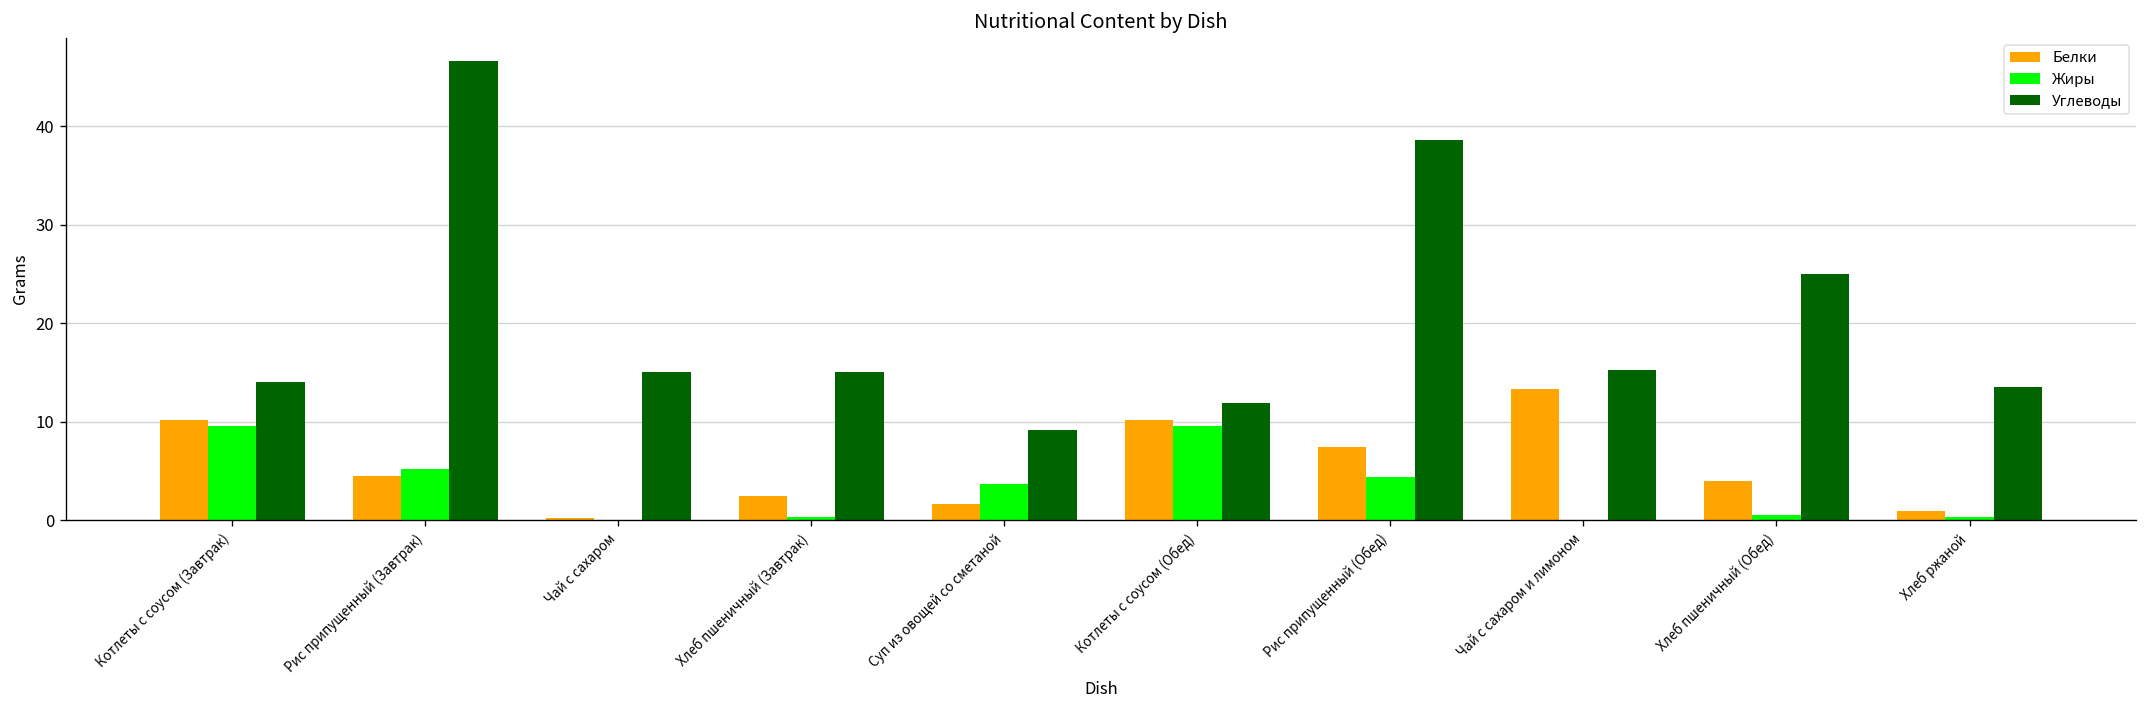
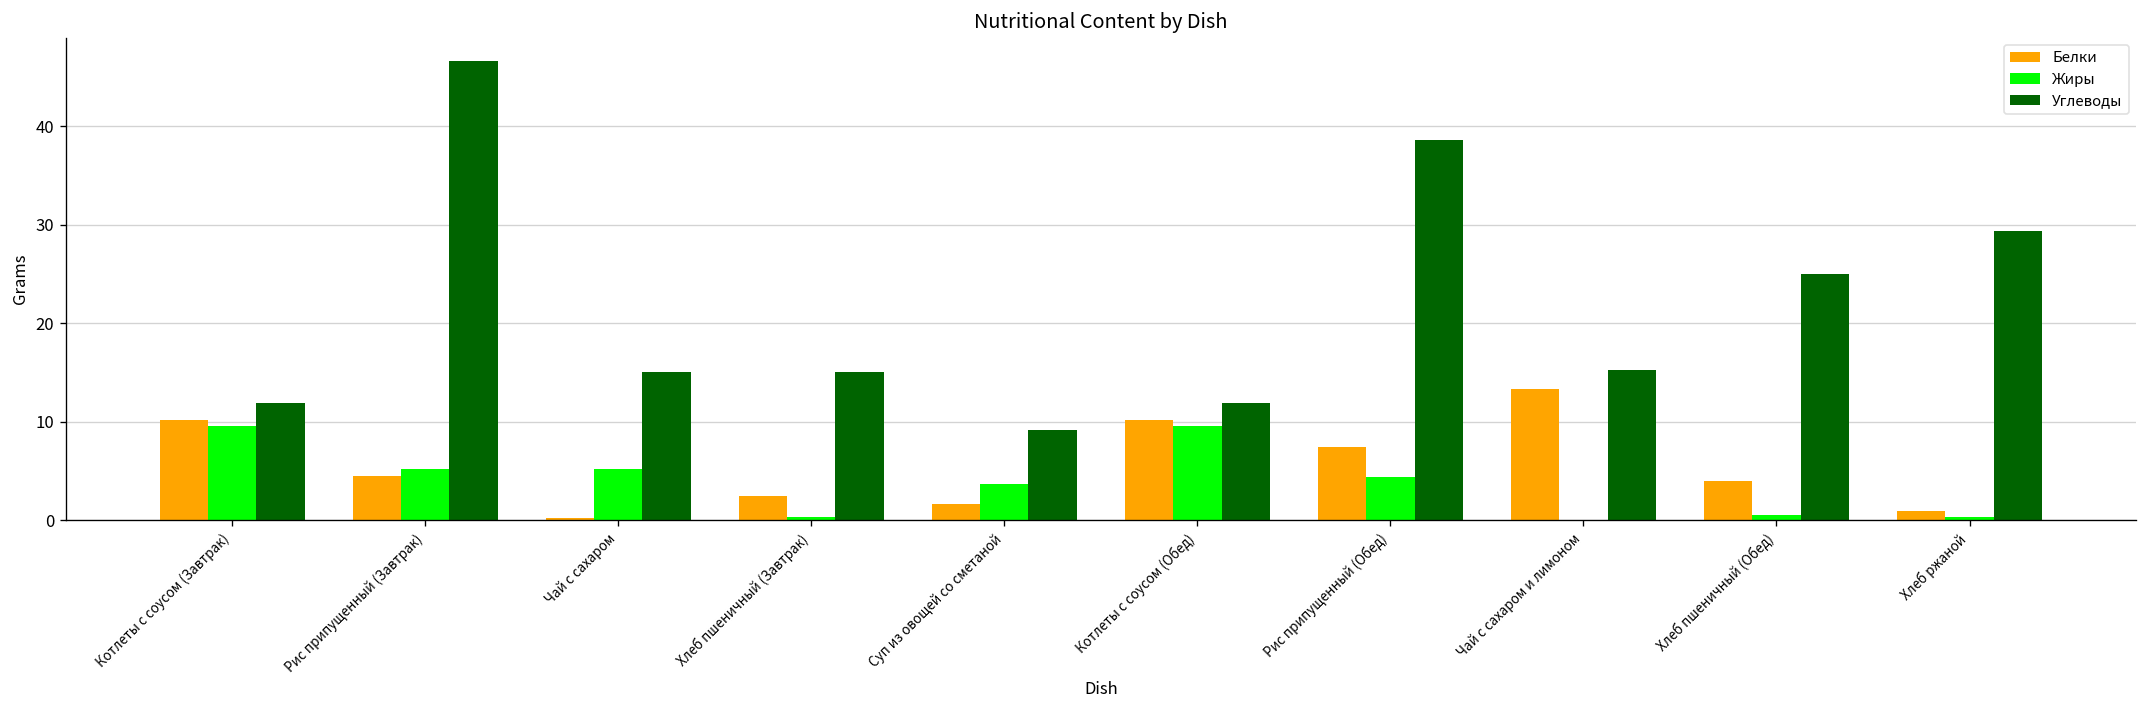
Углеводы, Котлеты с соусом (Завтрак): 14 -> 12
Жиры, Чай с сахаром: 0 -> 5
Углеводы, Хлеб ржаной: 14 -> 29
